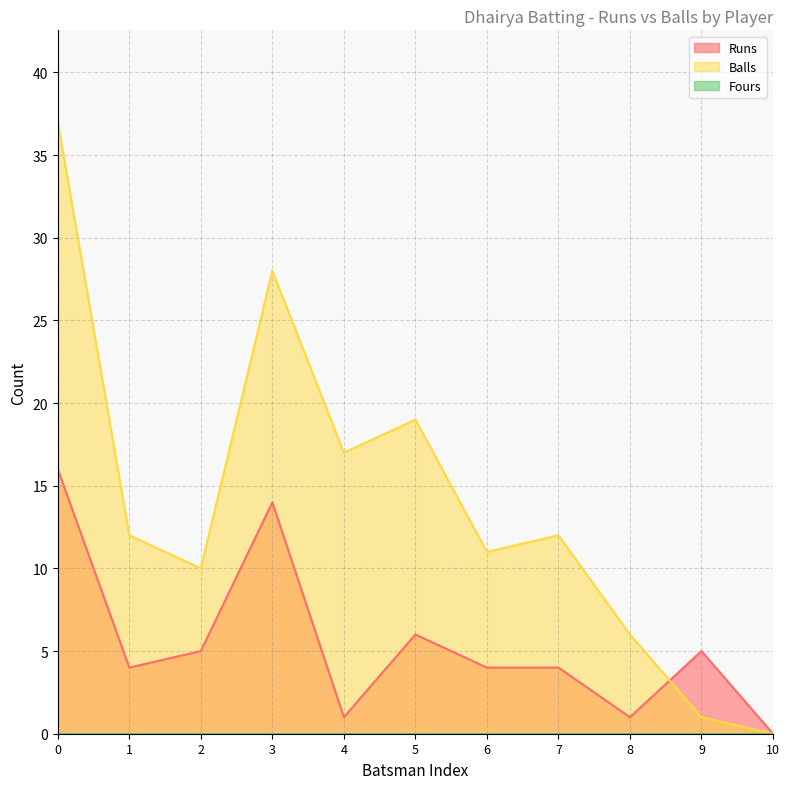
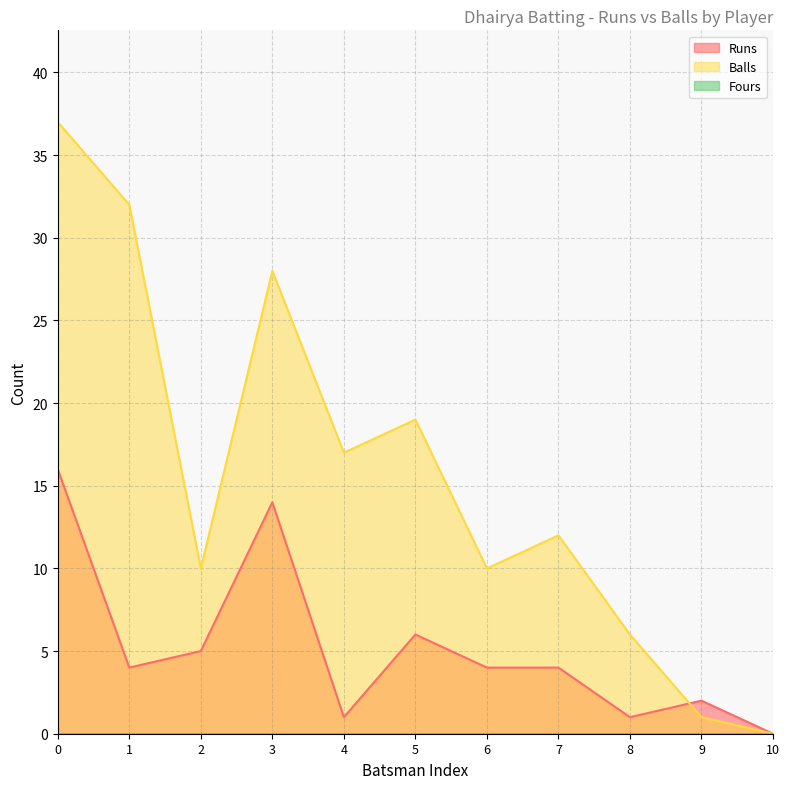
Balls, 1: 12 -> 32
Balls, 6: 11 -> 10
Runs, 9: 5 -> 2
